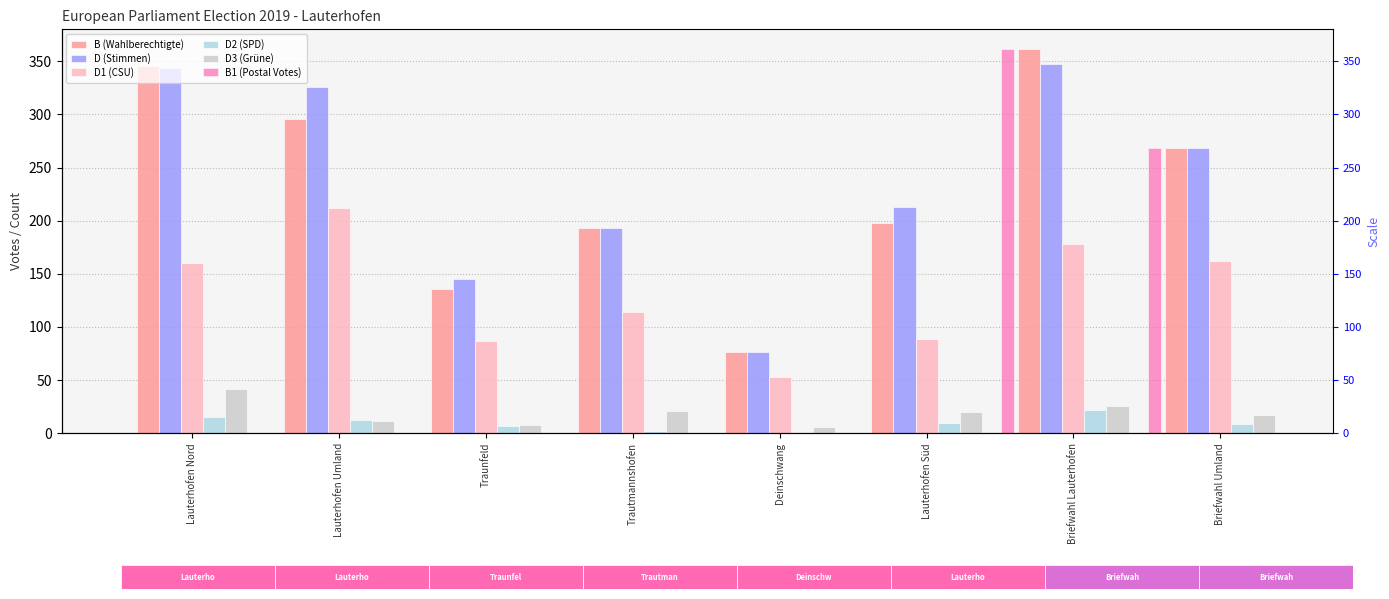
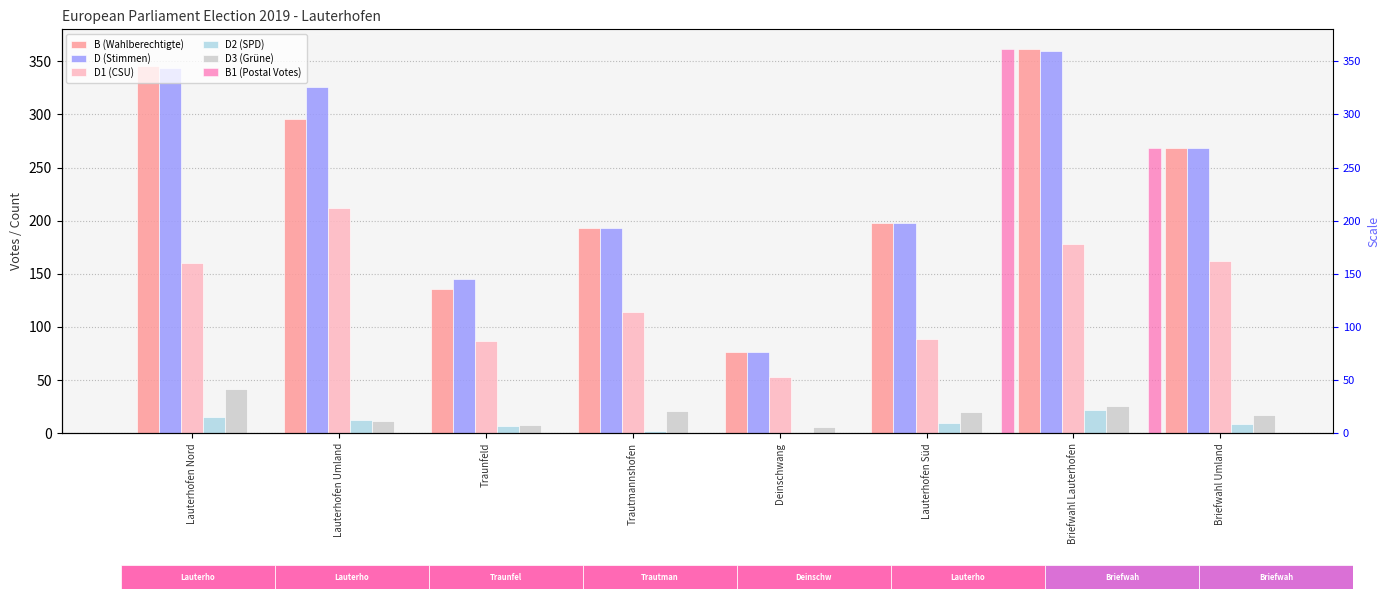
European Parliament Election 2019 - Lauterhofen, D (Stimmen), Lauterhofen Süd: 213 -> 198
European Parliament Election 2019 - Lauterhofen, D (Stimmen), Briefwahl Lauterhofen: 347 -> 360
